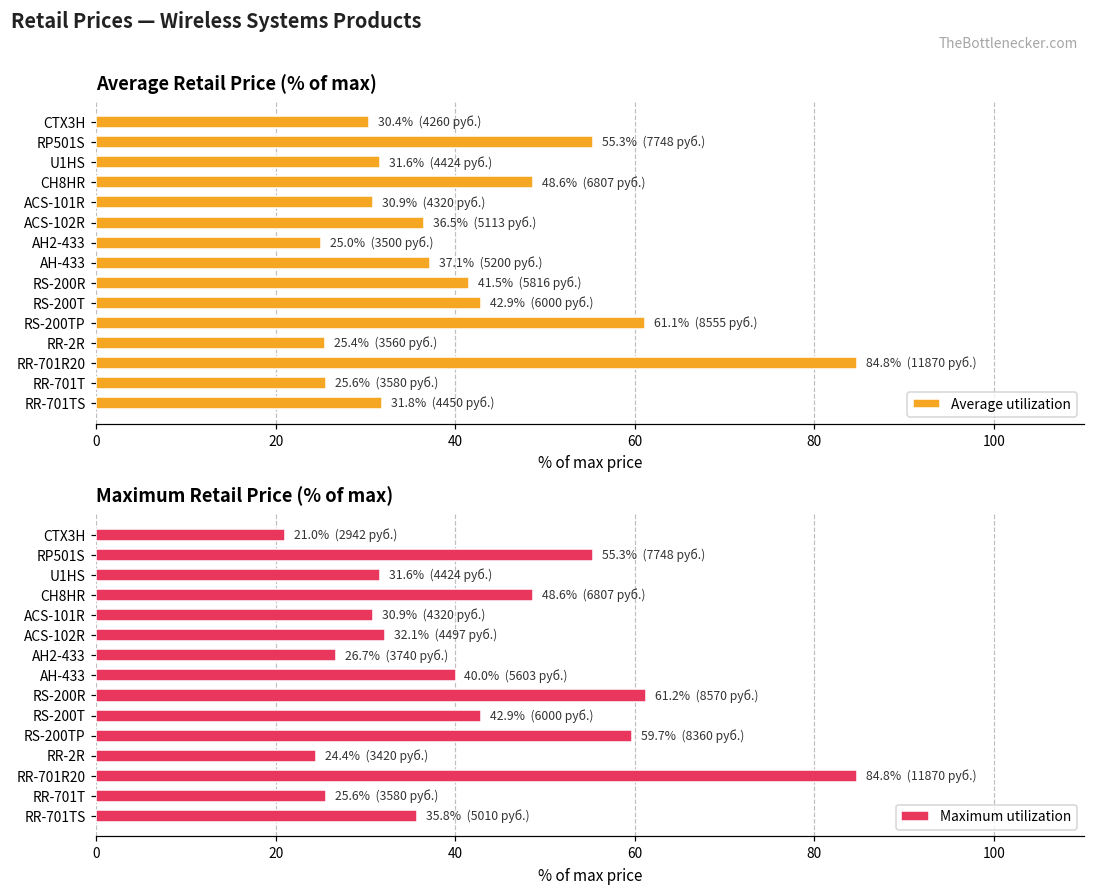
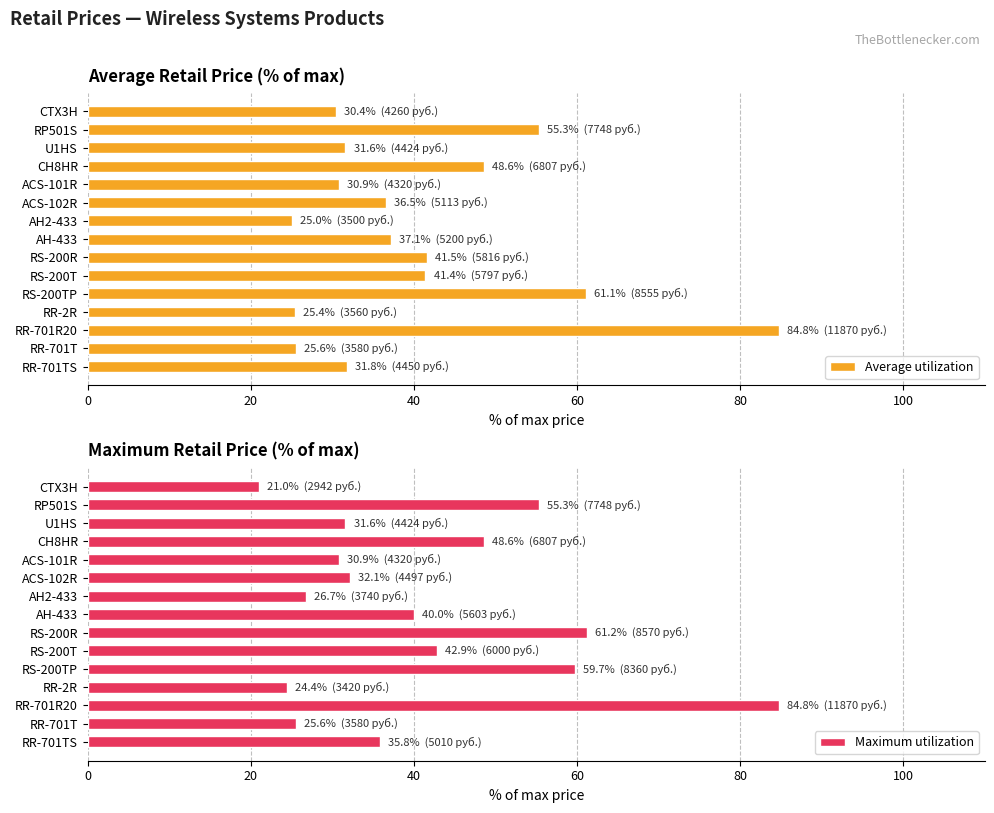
Average Retail Price (% of max), RS-200T: 42.9% (6000 руб.) -> 41.4% (5797 руб.)
